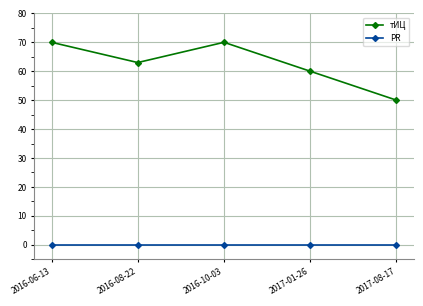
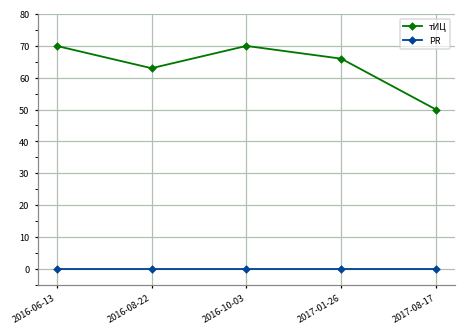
тИЦ, 2017-01-26: 60 -> 66
